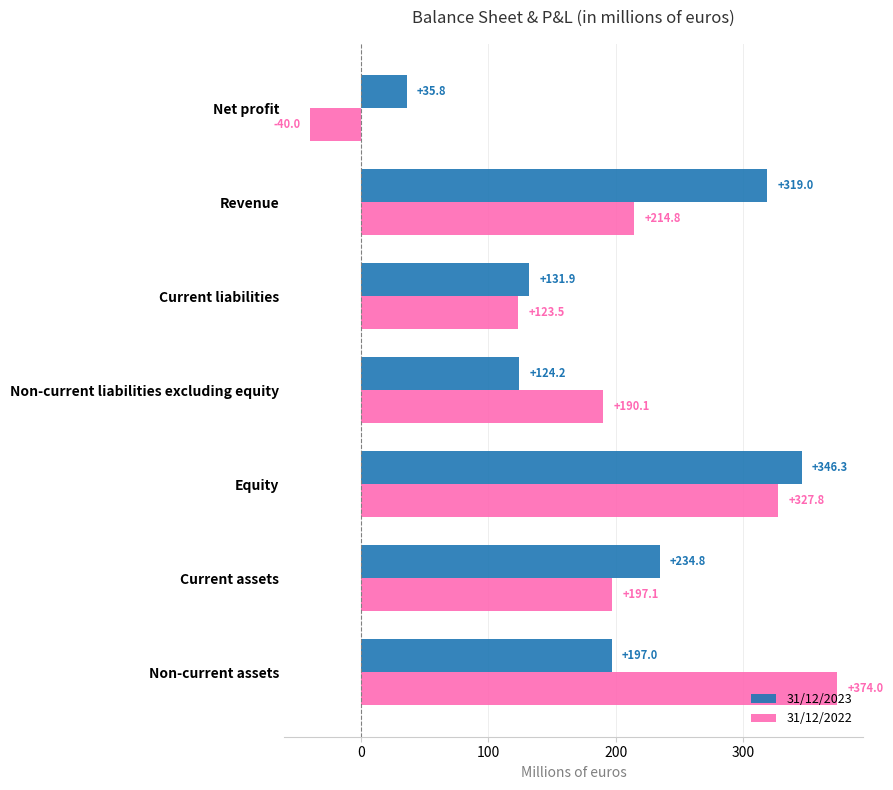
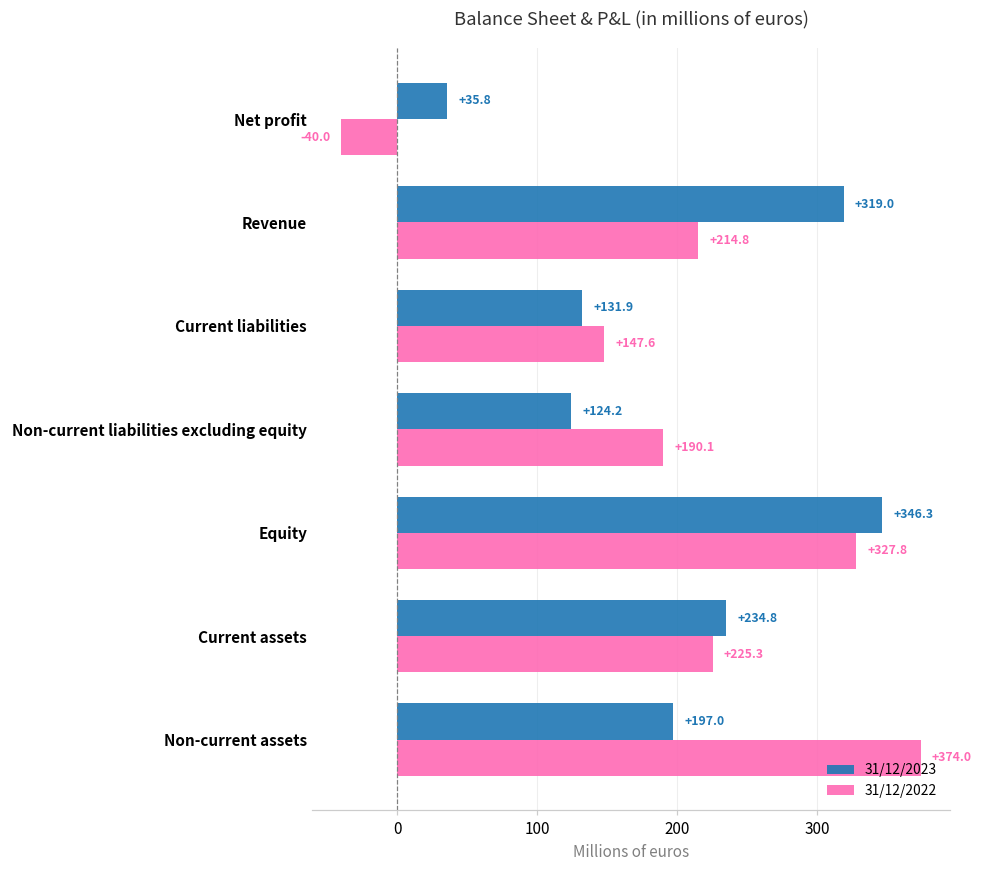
31/12/2022, Current liabilities: +123.5 -> +147.6
31/12/2022, Current assets: +197.1 -> +225.3
